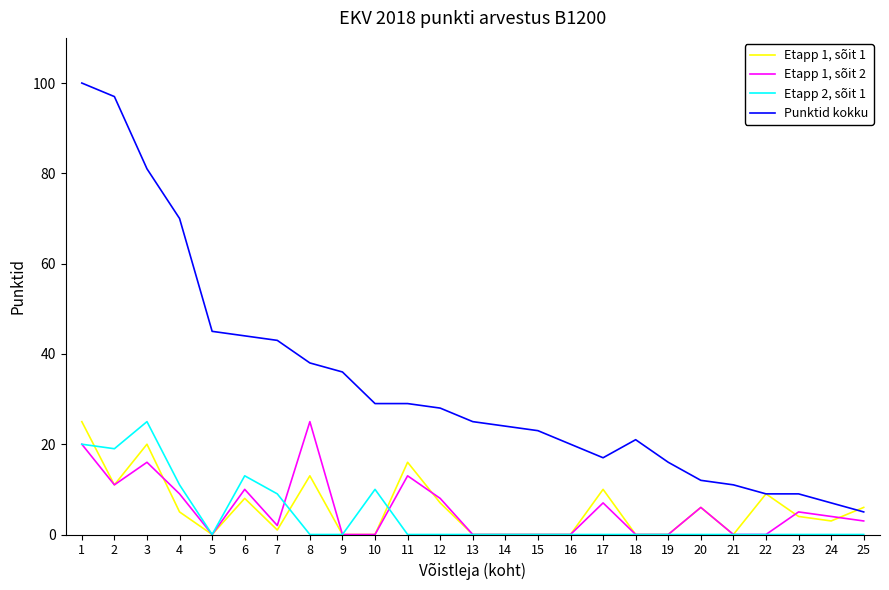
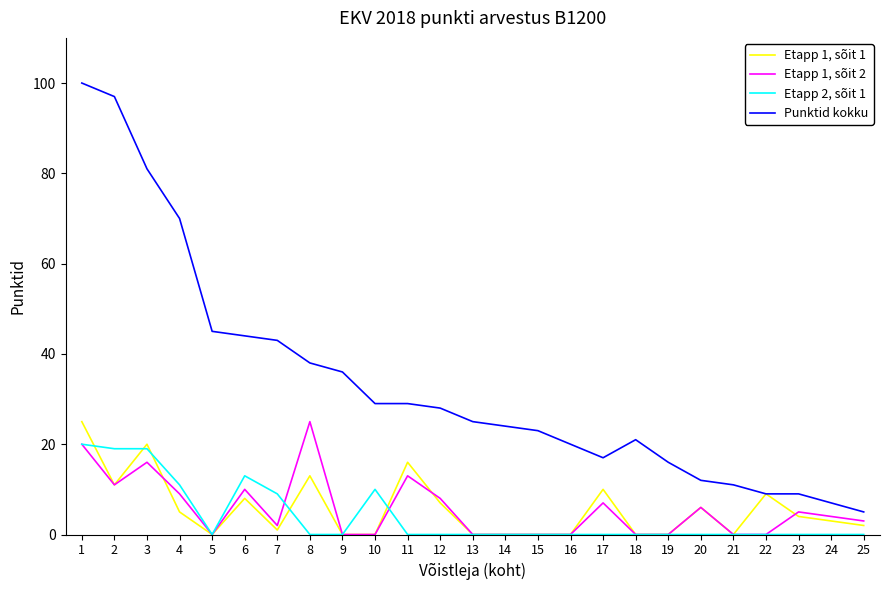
Etapp 2, sõit 1, 3: 25 -> 19
Etapp 1, sõit 1, 25: 6 -> 2
